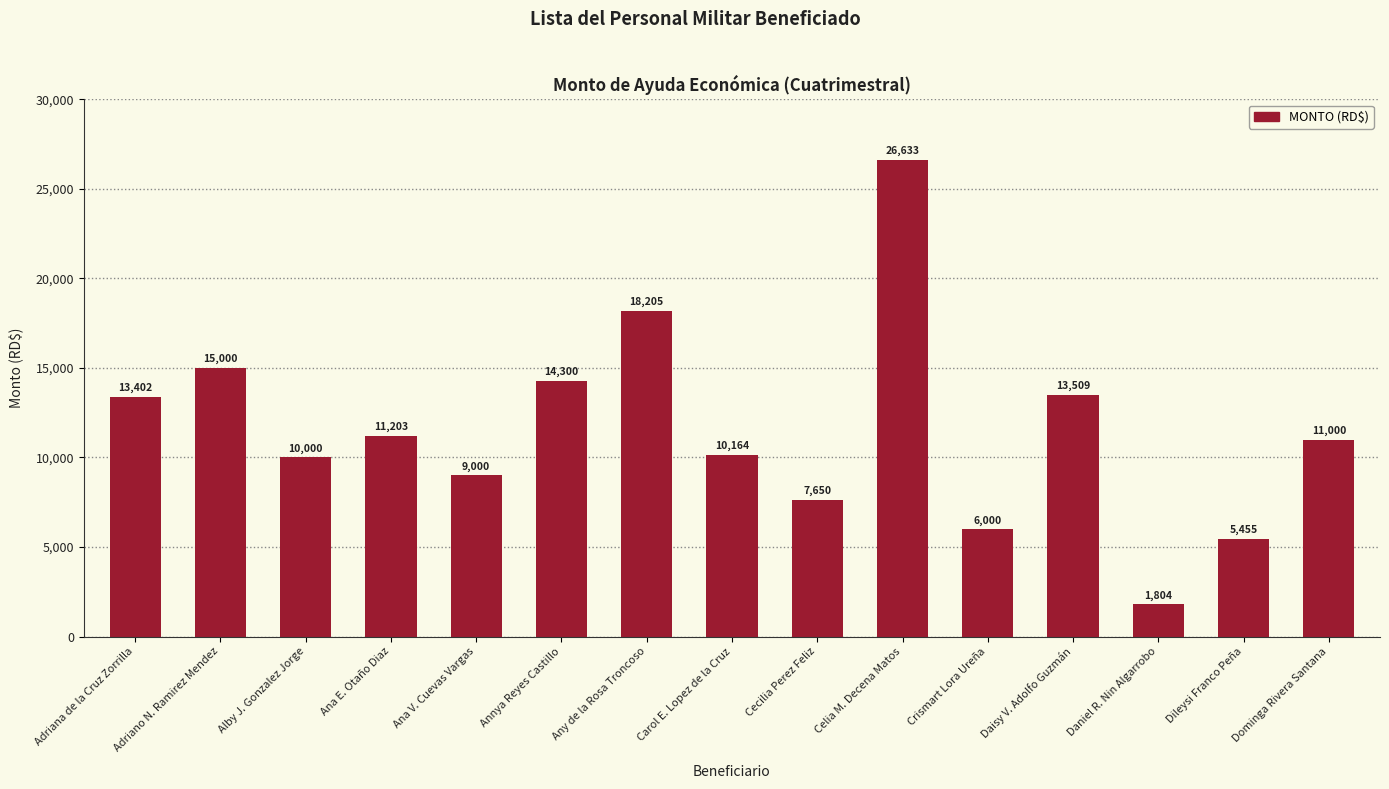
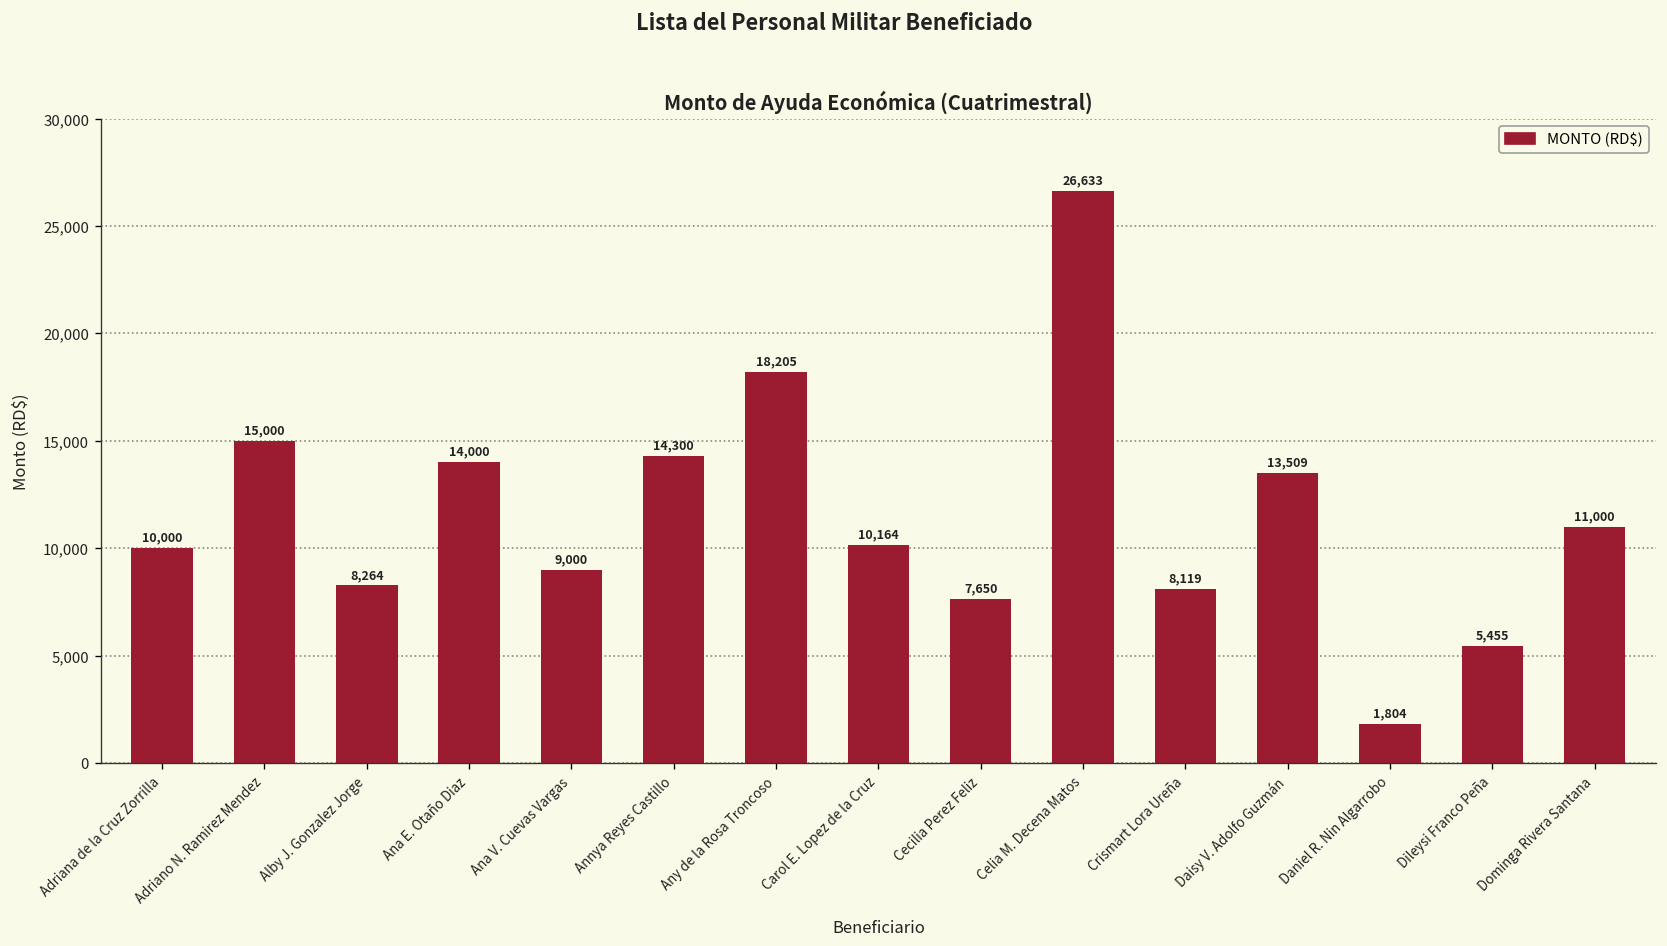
Adriana de la Cruz Zorrilla: 13,402 -> 10,000
Alby J. Gonzalez Jorge: 10,000 -> 8,264
Ana E. Otaño Diaz: 11,203 -> 14,000
Crismart Lora Ureña: 6,000 -> 8,119
